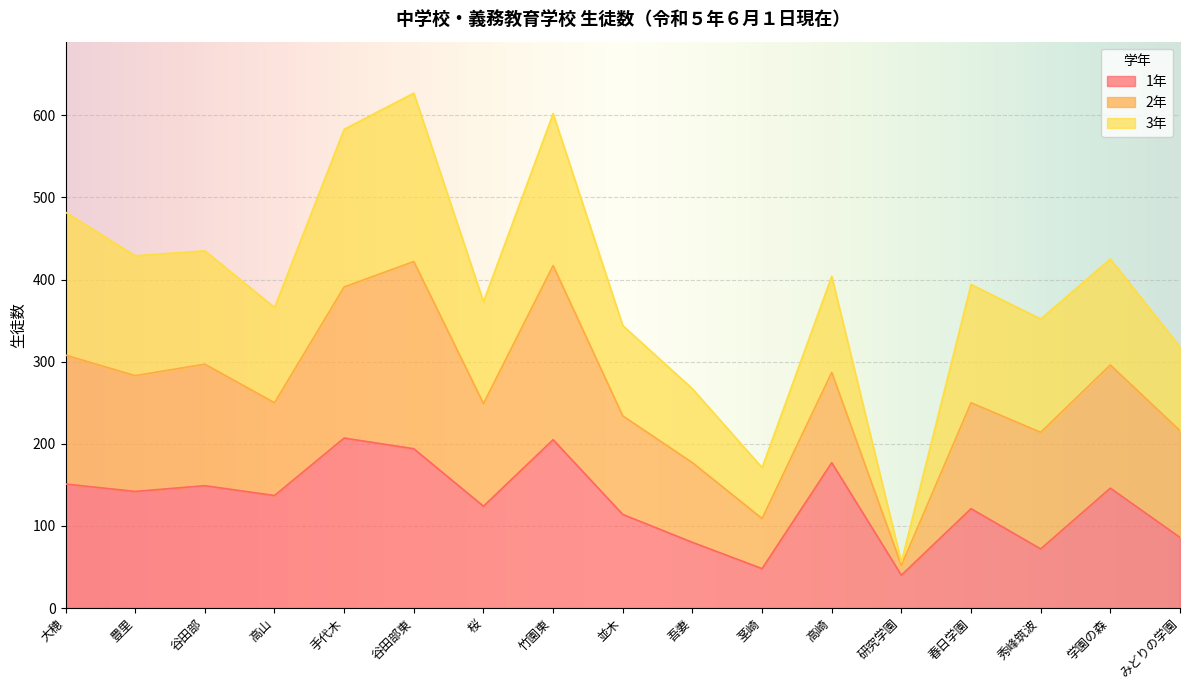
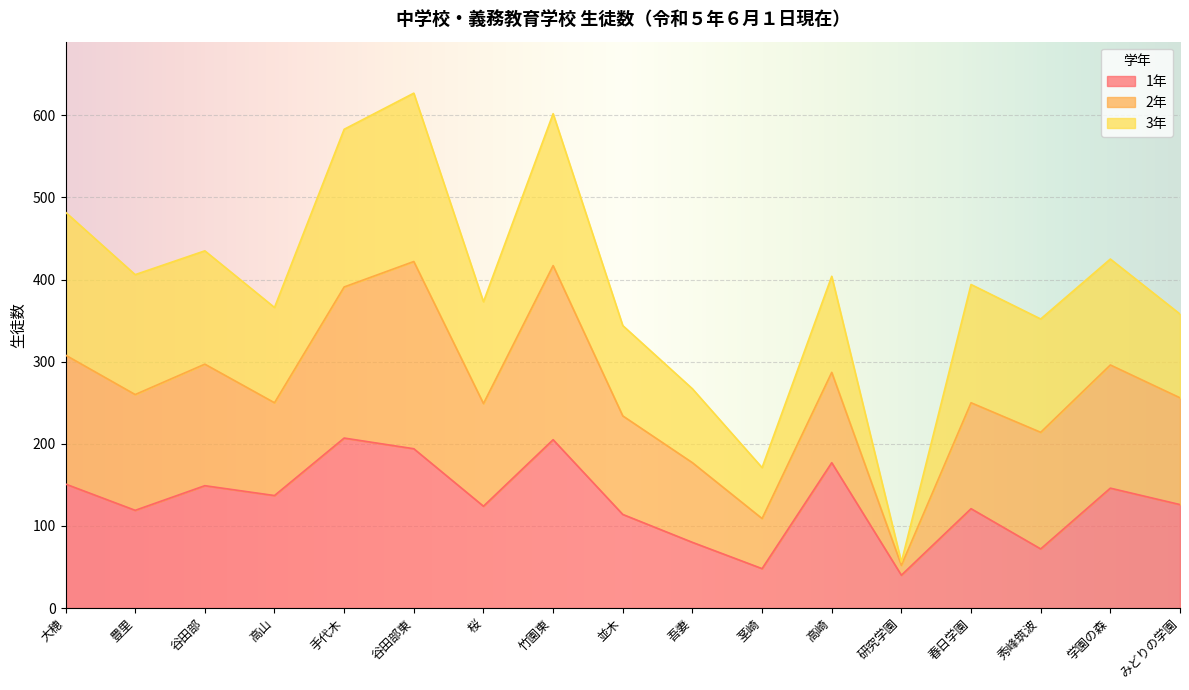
1年, 豊里: 140 -> 120
1年, みどりの学園: 90 -> 130
